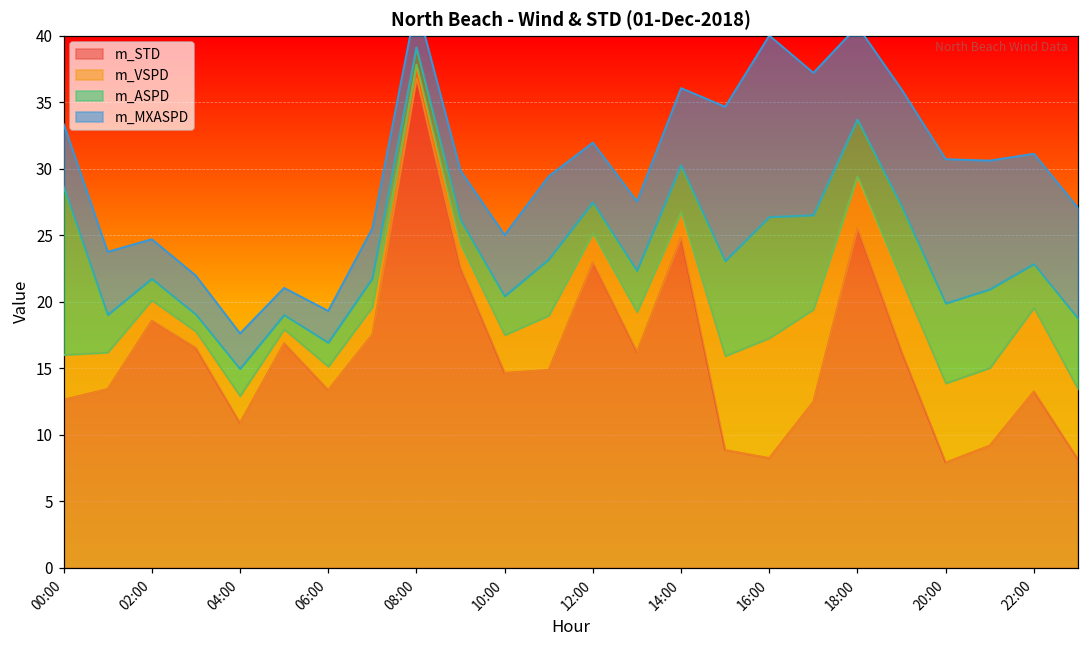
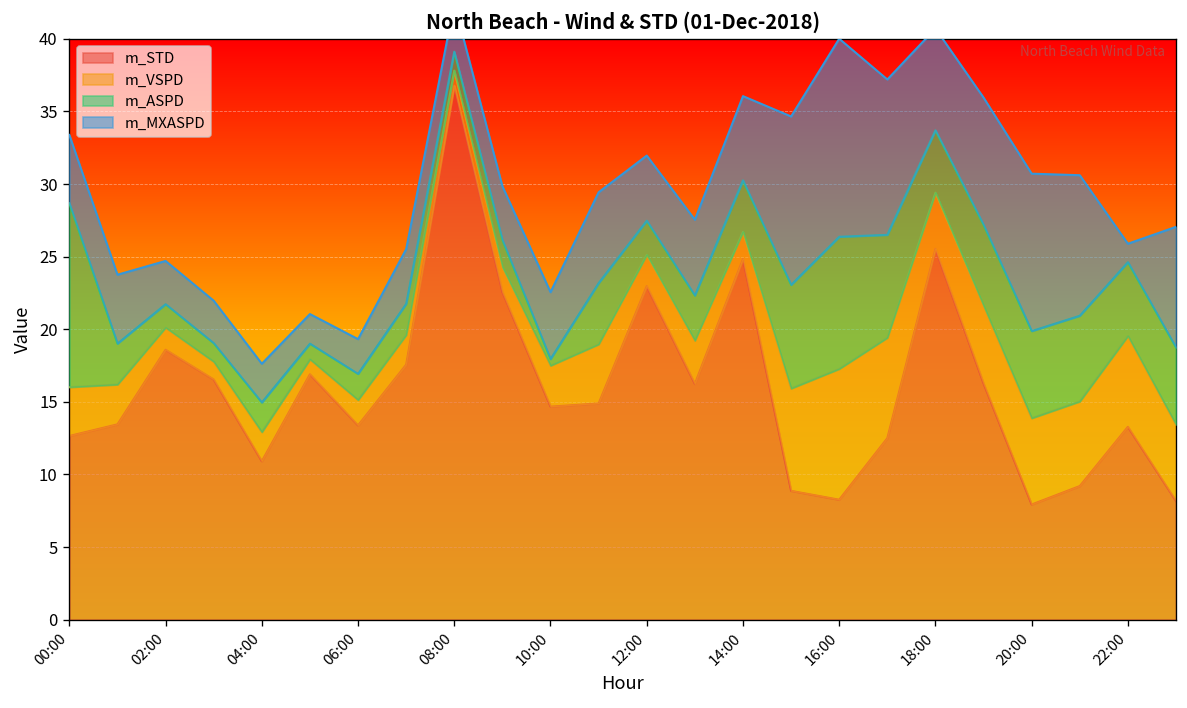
m_ASPD, 10:00: 2.9 -> 0.4
m_ASPD, 22:00: 3.3 -> 5.1
m_MXASPD, 22:00: 8.3 -> 1.3
